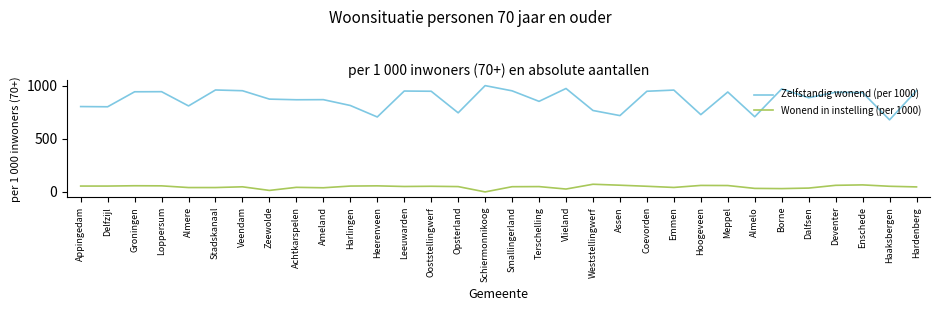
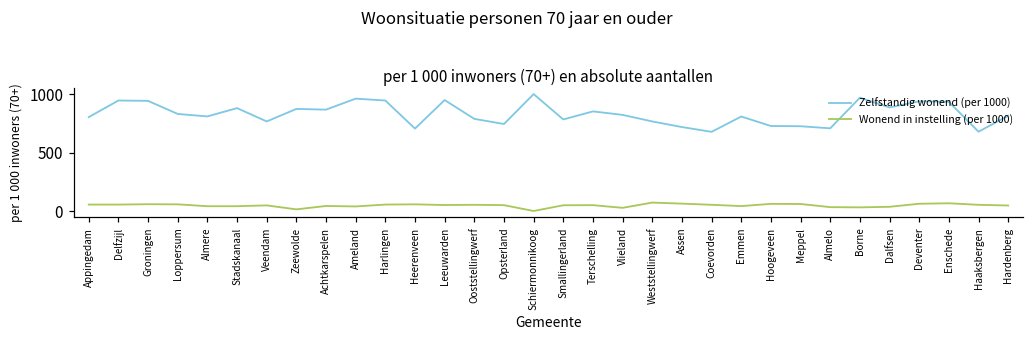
Zelfstandig wonend (per 1000), Delfzijl: 800 -> 950
Zelfstandig wonend (per 1000), Loppersum: 940 -> 830
Zelfstandig wonend (per 1000), Stadskanaal: 960 -> 880
Zelfstandig wonend (per 1000), Veendam: 950 -> 770
Zelfstandig wonend (per 1000), Ameland: 870 -> 960
Zelfstandig wonend (per 1000), Harlingen: 810 -> 950
Zelfstandig wonend (per 1000), Ooststellingwerf: 950 -> 790
Zelfstandig wonend (per 1000), Smallingerland: 950 -> 780
Zelfstandig wonend (per 1000), Vlieland: 970 -> 820
Zelfstandig wonend (per 1000), Coevorden: 950 -> 680
Zelfstandig wonend (per 1000), Emmen: 960 -> 810
Zelfstandig wonend (per 1000), Meppel: 940 -> 730
Zelfstandig wonend (per 1000), Hardenberg: 950 -> 820
